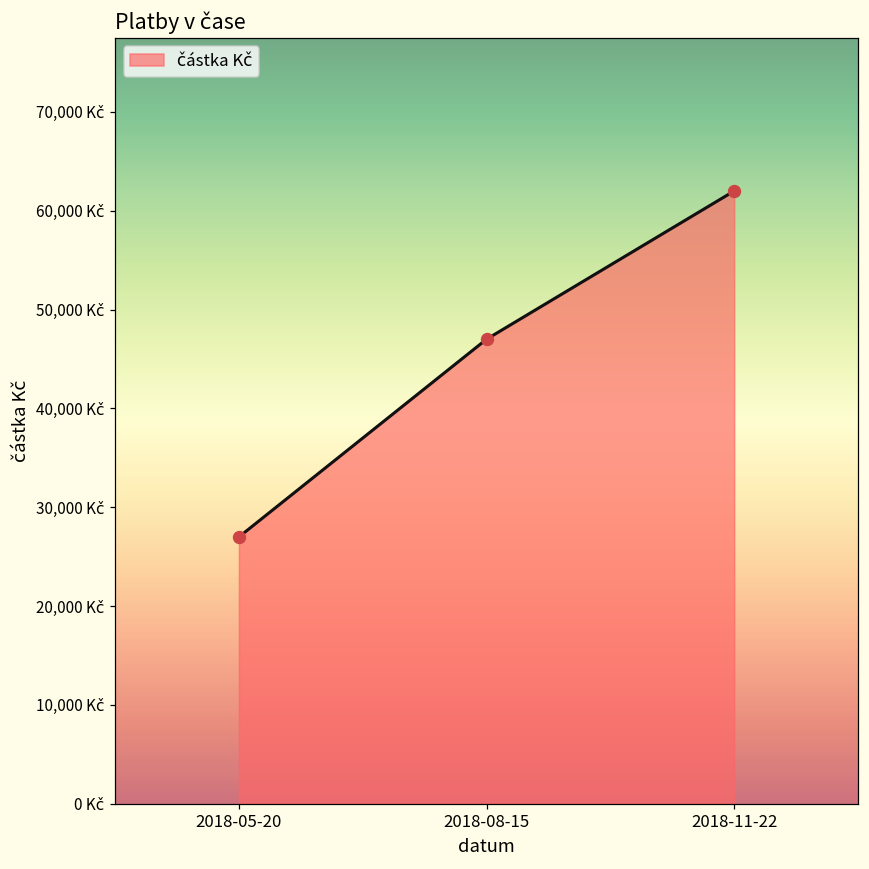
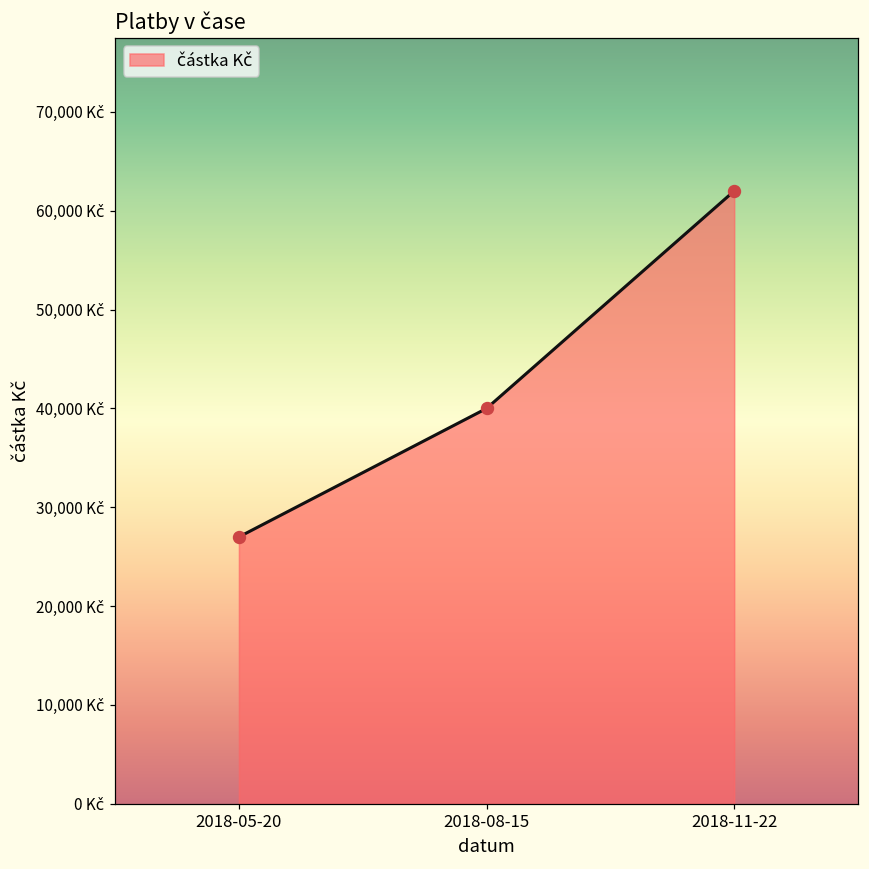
2018-08-15: 47,000 Kč -> 40,000 Kč
